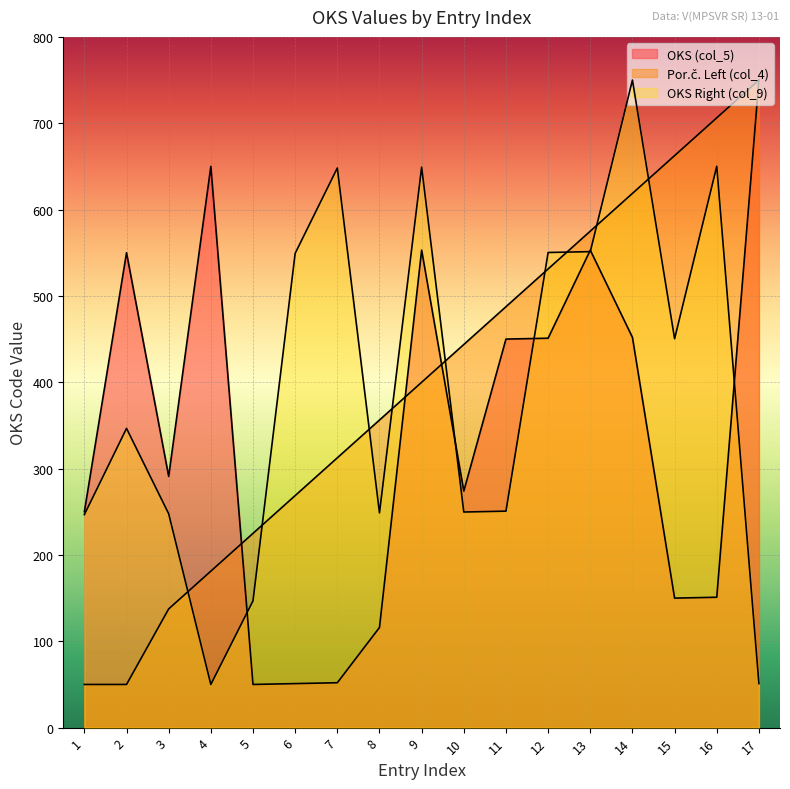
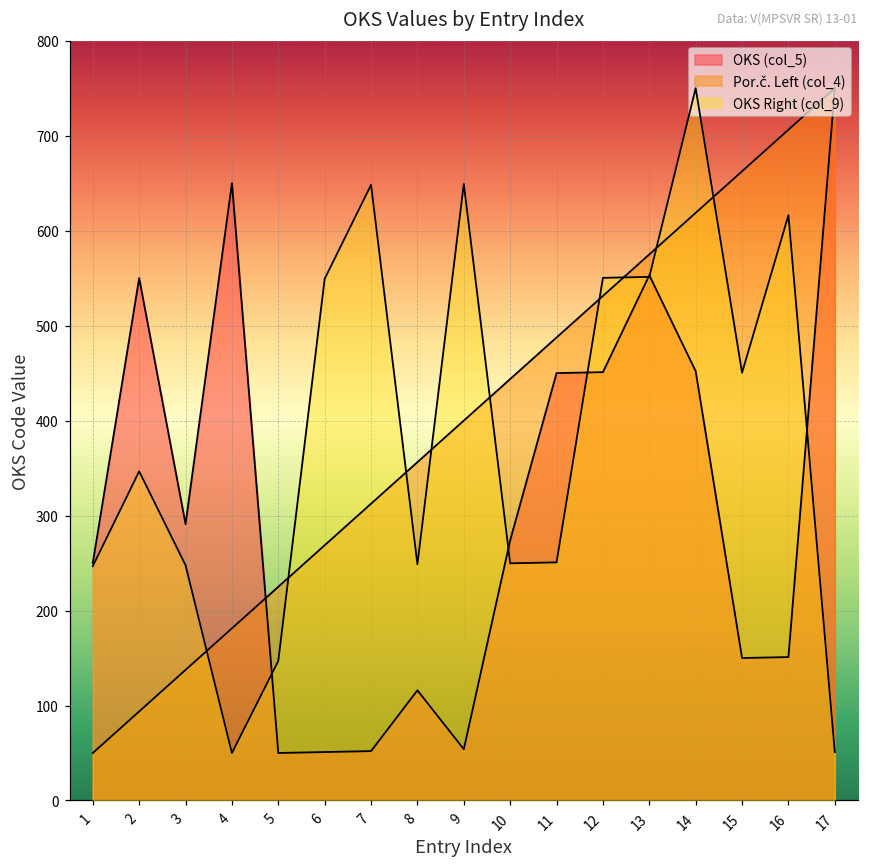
Por.č. Left (col_4), 2: 50 -> 90
OKS (col_5), 9: 550 -> 50
OKS Right (col_9), 16: 650 -> 620
